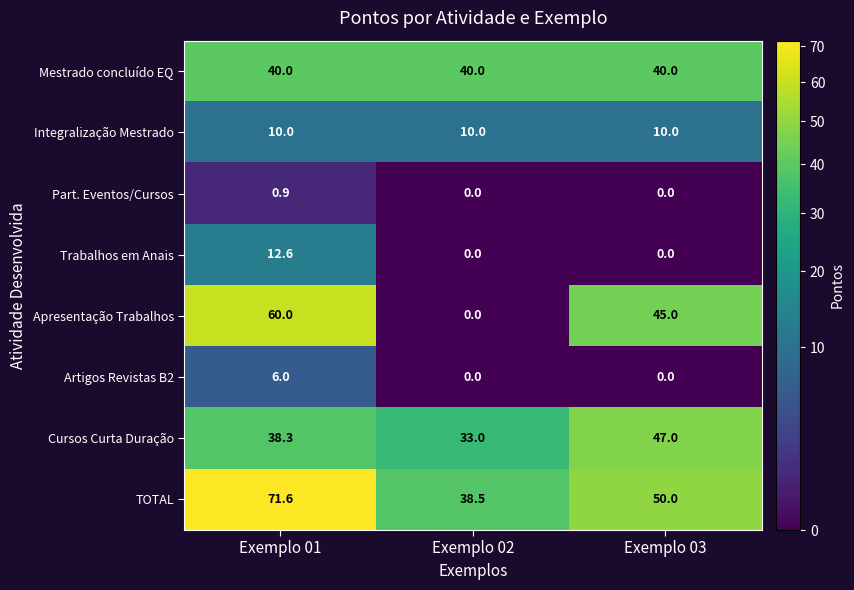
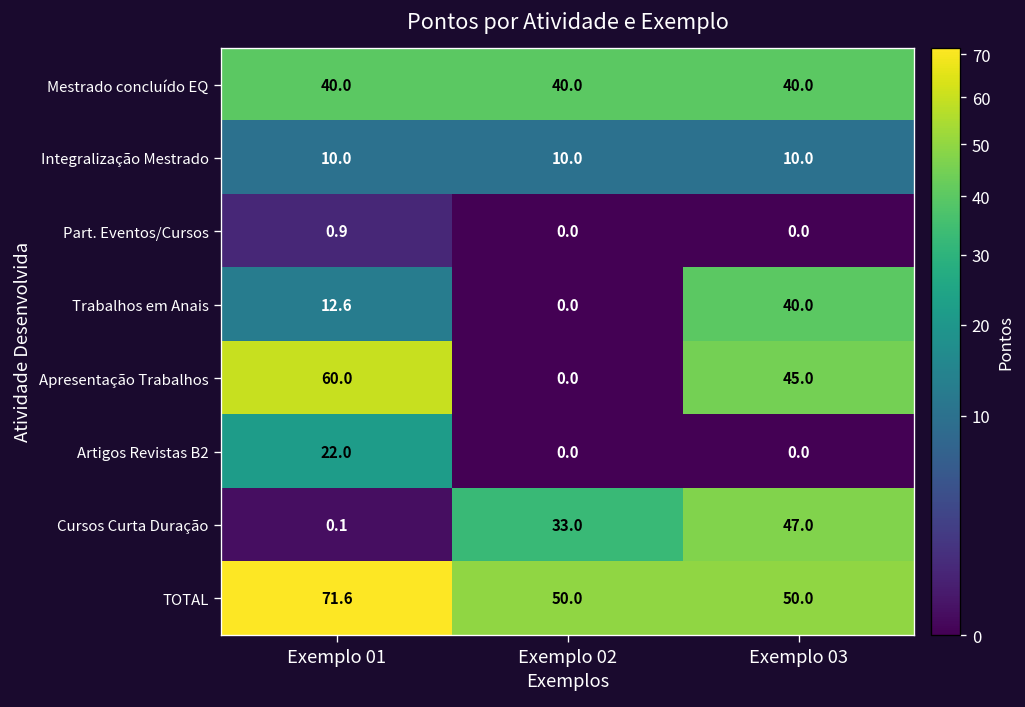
Trabalhos em Anais, Exemplo 03: 0.0 -> 40.0
Artigos Revistas B2, Exemplo 01: 6.0 -> 22.0
Cursos Curta Duração, Exemplo 01: 38.3 -> 0.1
TOTAL, Exemplo 02: 38.5 -> 50.0
